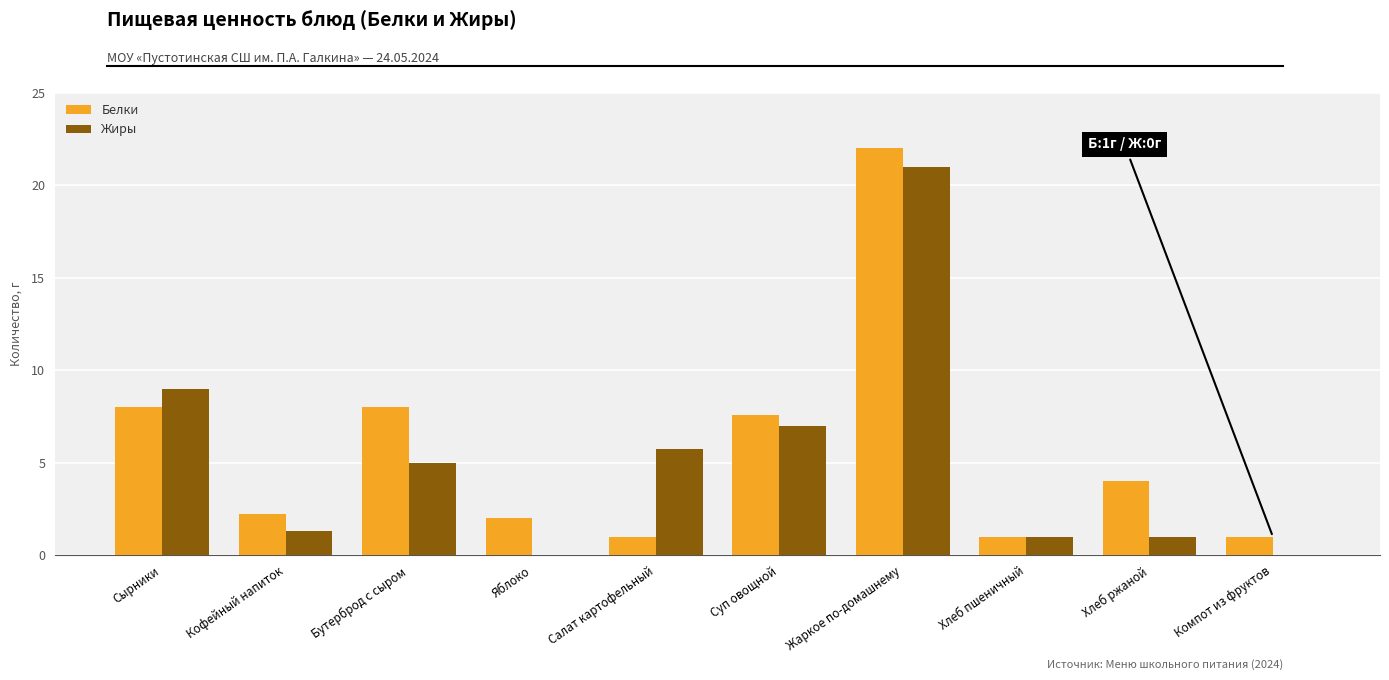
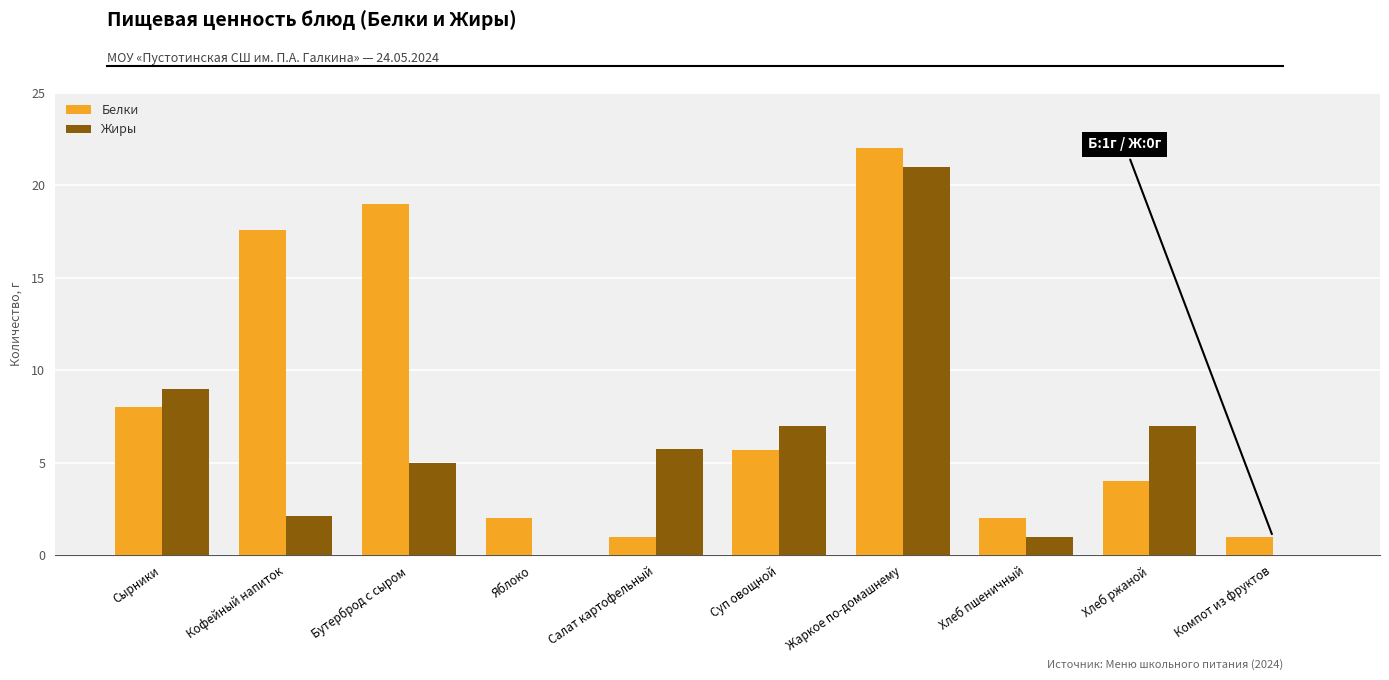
Белки, Кофейный напиток: 2.2 -> 17.6
Жиры, Кофейный напиток: 1.3 -> 2.1
Белки, Бутерброд с сыром: 8 -> 19
Белки, Суп овощной: 7.6 -> 5.7
Белки, Хлеб пшеничный: 1 -> 2
Жиры, Хлеб ржаной: 1 -> 7
